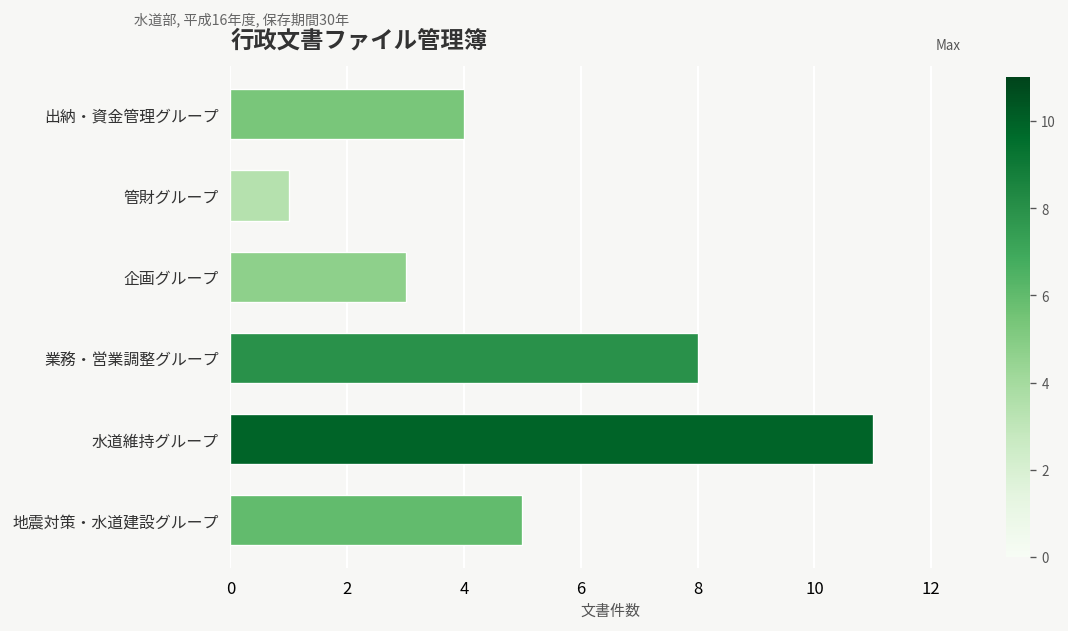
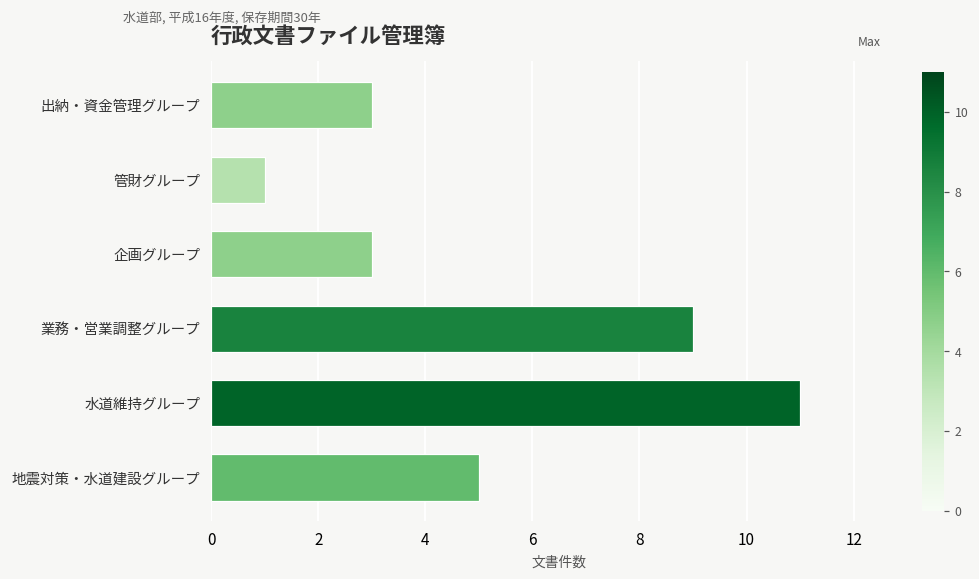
出納・資金管理グループ: 4 -> 3
業務・営業調整グループ: 8 -> 9
